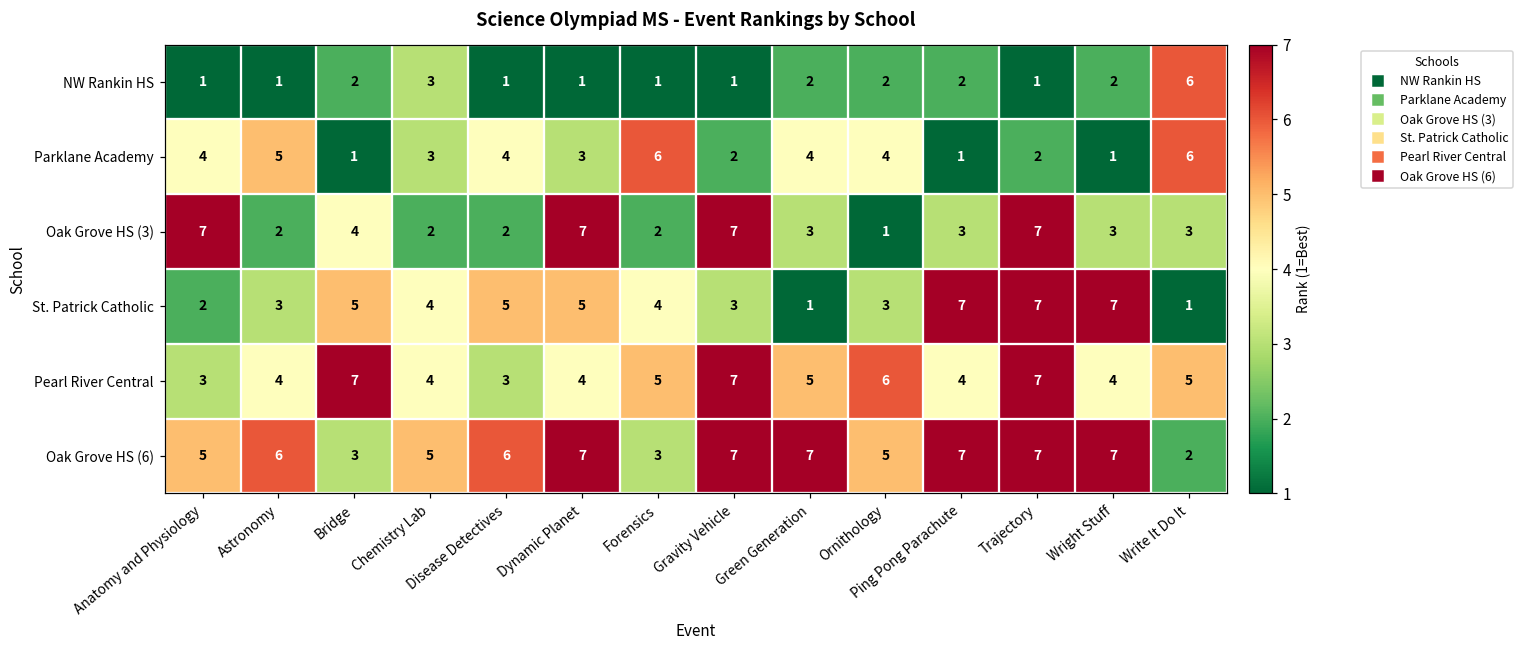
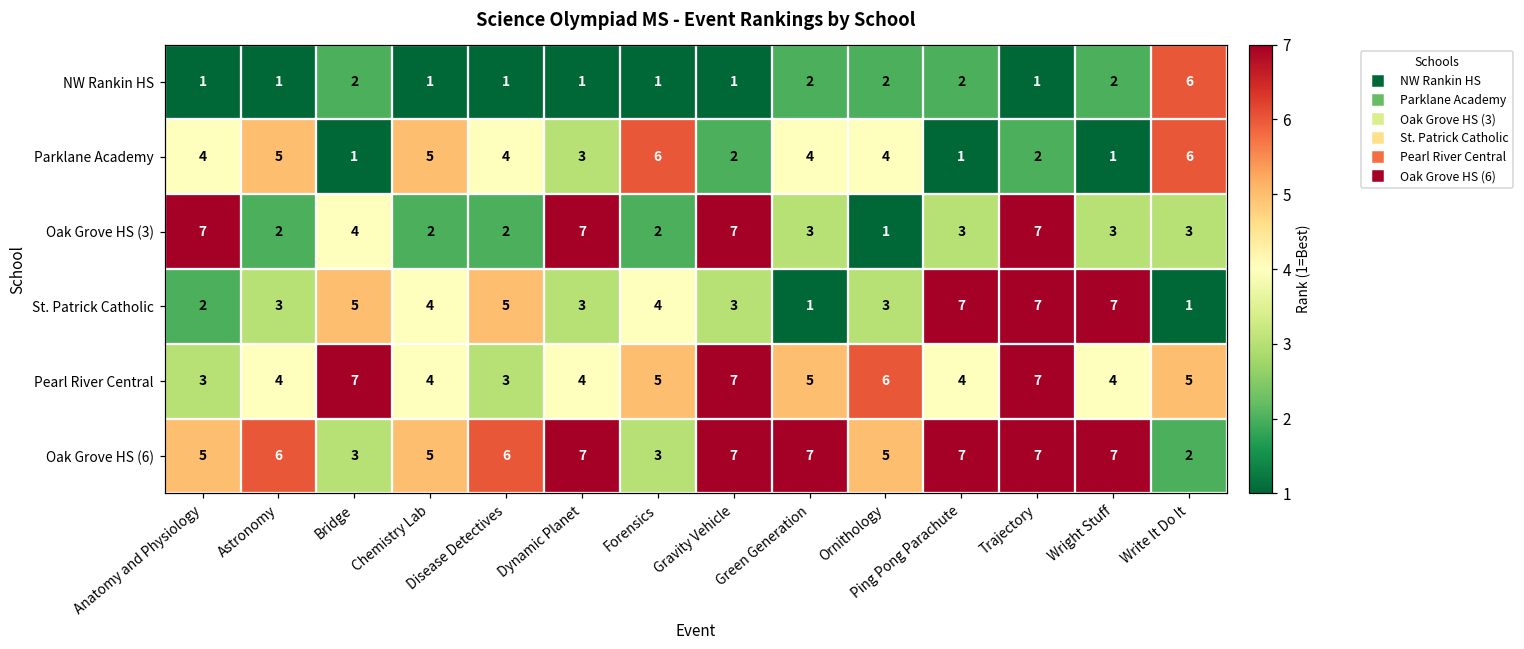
NW Rankin HS, Chemistry Lab: 3 -> 1
Parklane Academy, Chemistry Lab: 3 -> 5
St. Patrick Catholic, Dynamic Planet: 5 -> 3
